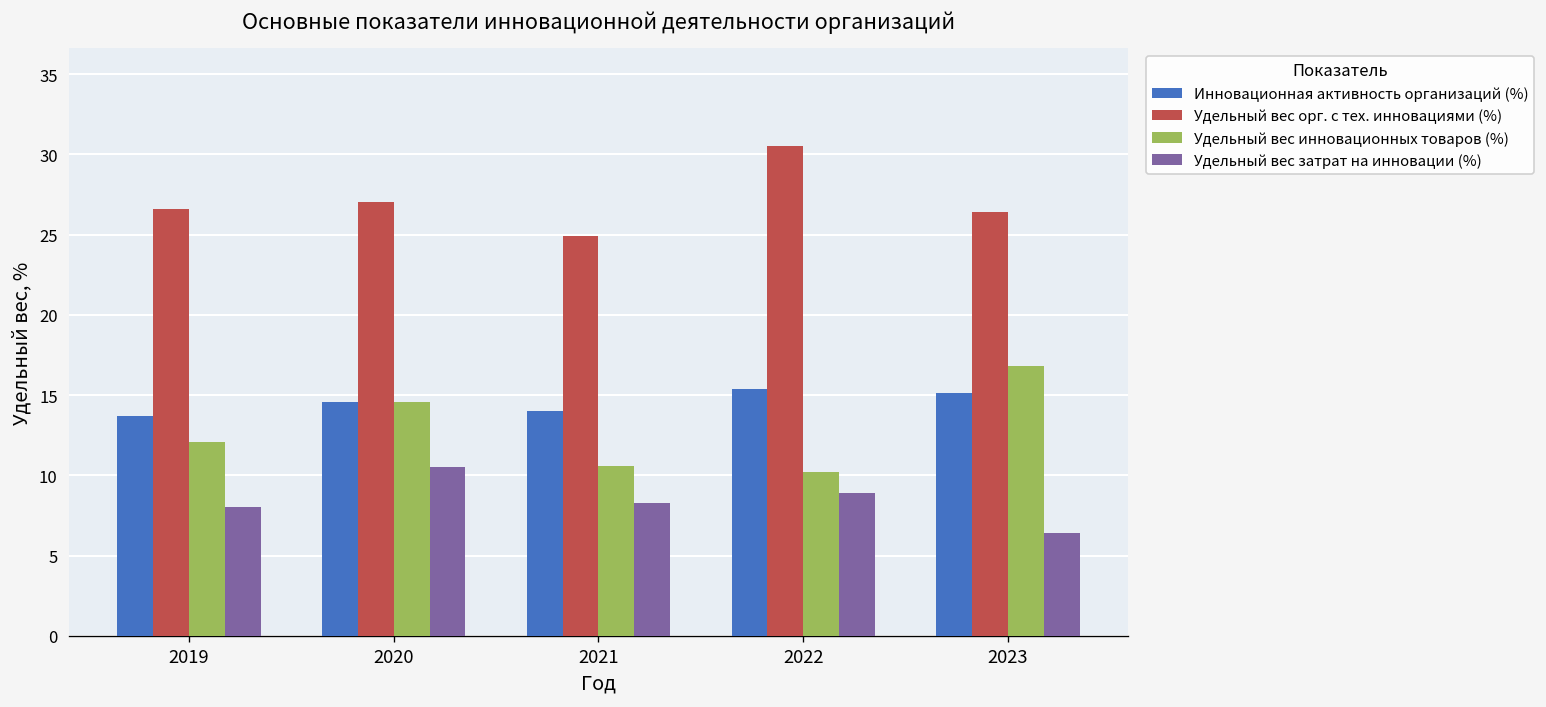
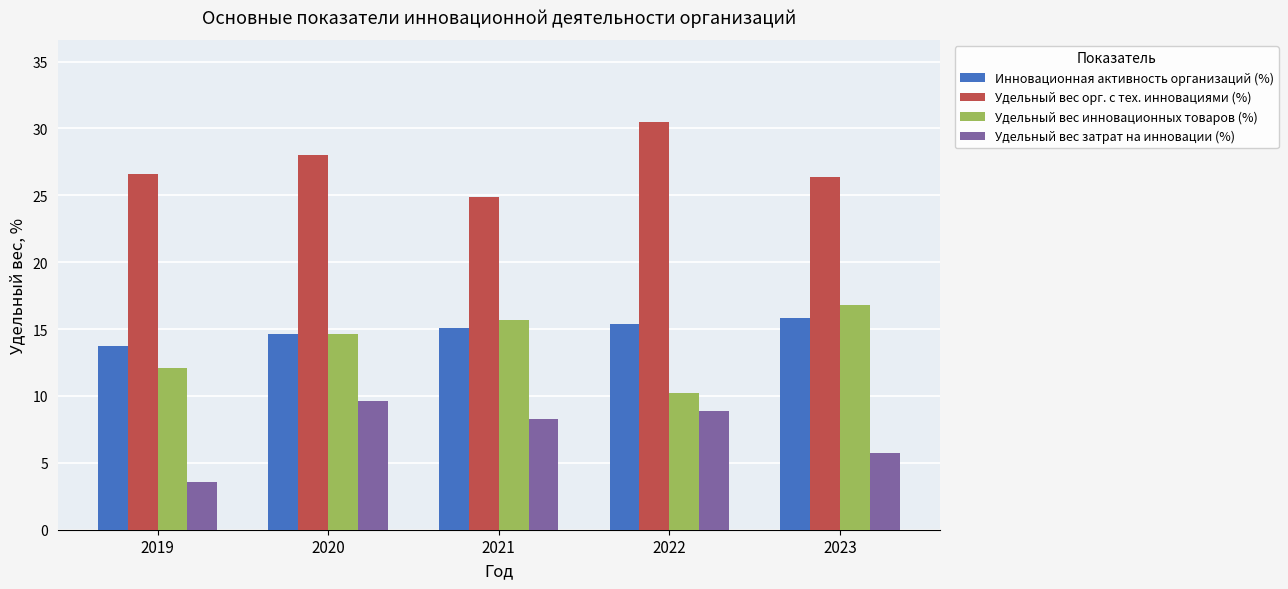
Удельный вес затрат на инновации (%), 2019: 8.0 -> 3.6
Удельный вес орг. с тех. инновациями (%), 2020: 27 -> 28
Удельный вес затрат на инновации (%), 2020: 10.5 -> 9.6
Инновационная активность организаций (%), 2021: 14.0 -> 15.1
Удельный вес инновационных товаров (%), 2021: 10.6 -> 15.7
Инновационная активность организаций (%), 2023: 15.1 -> 15.8
Удельный вес затрат на инновации (%), 2023: 6.4 -> 5.7
